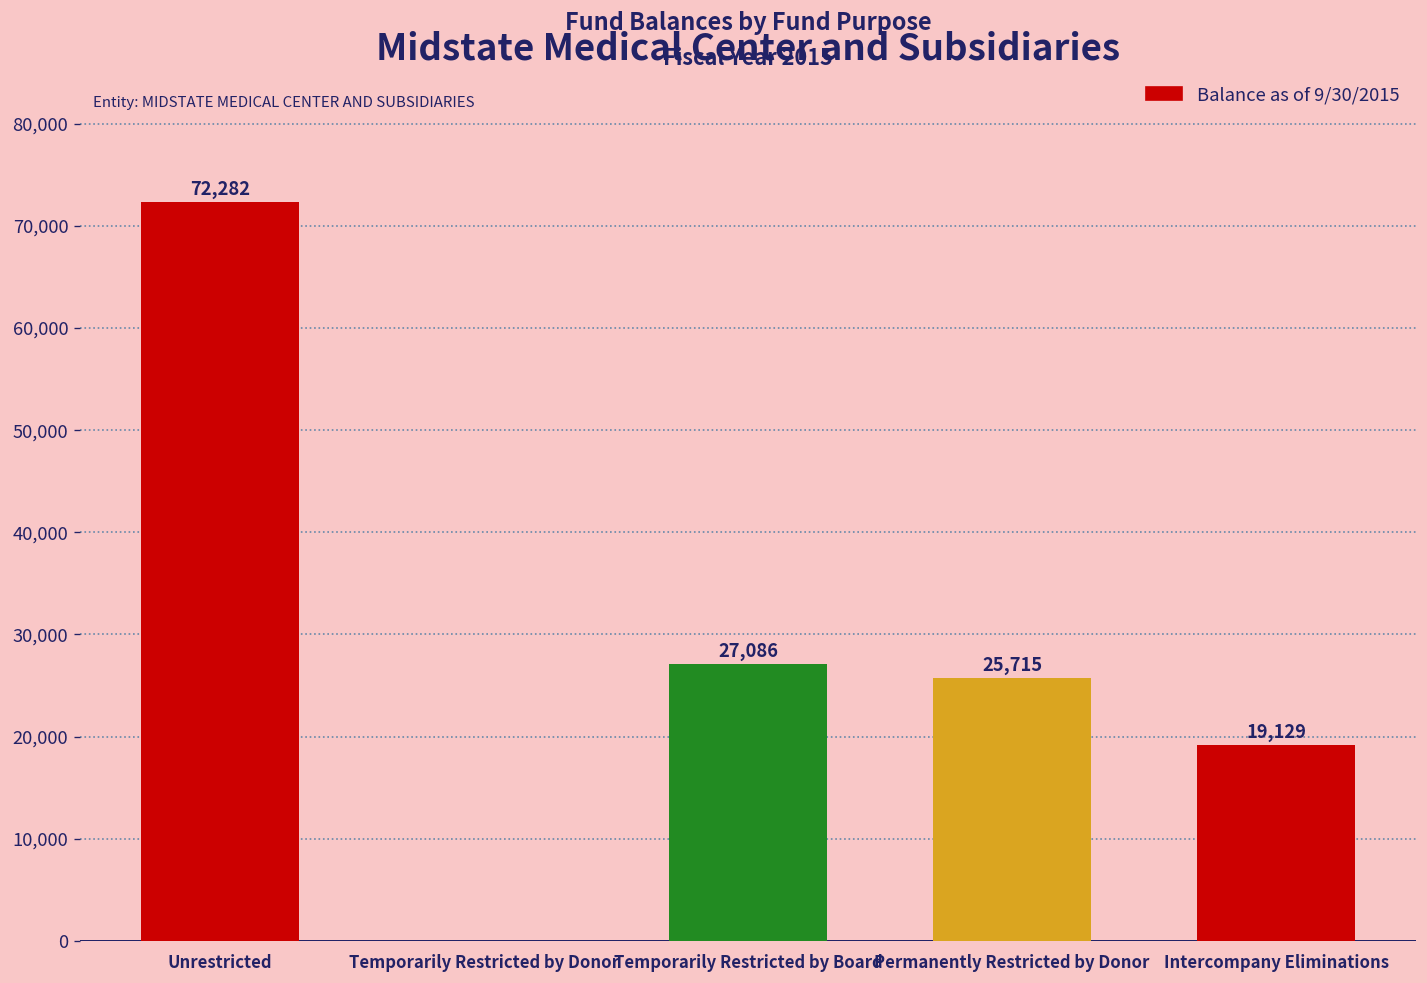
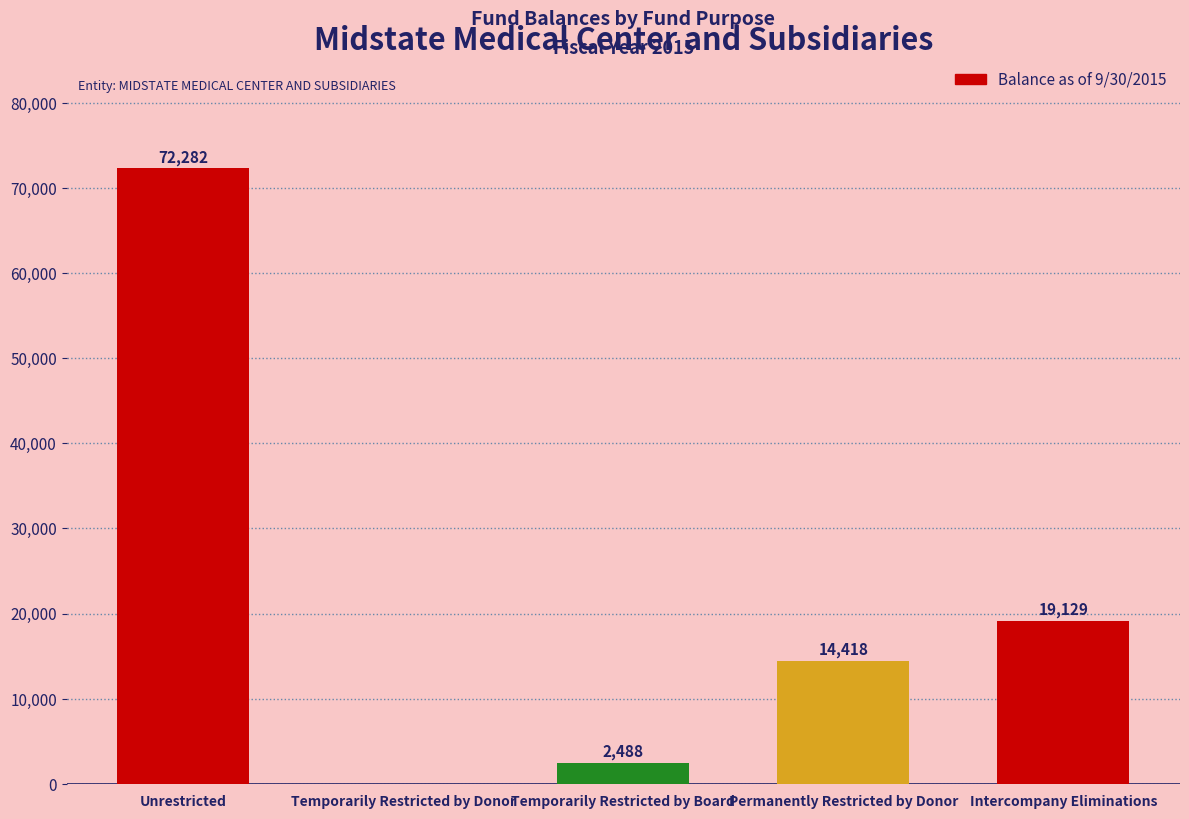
Temporarily Restricted by Board: 27,086 -> 2,488
Permanently Restricted by Donor: 25,715 -> 14,418
